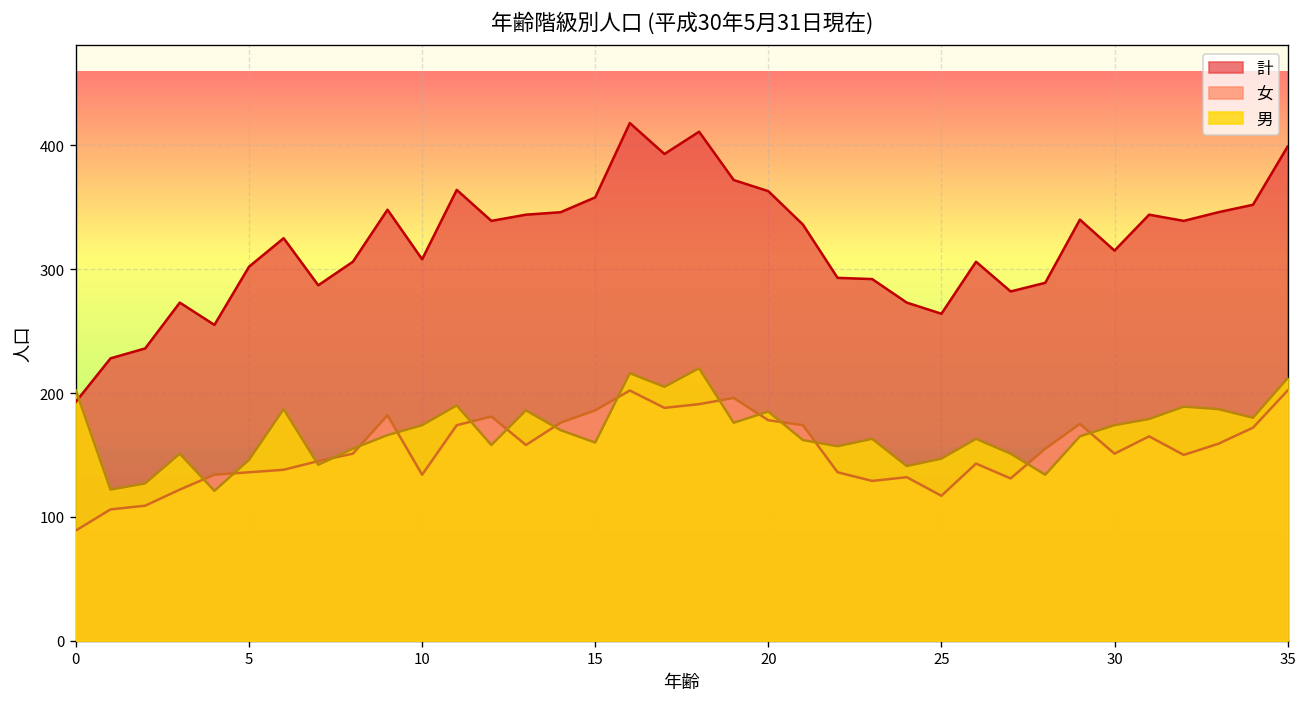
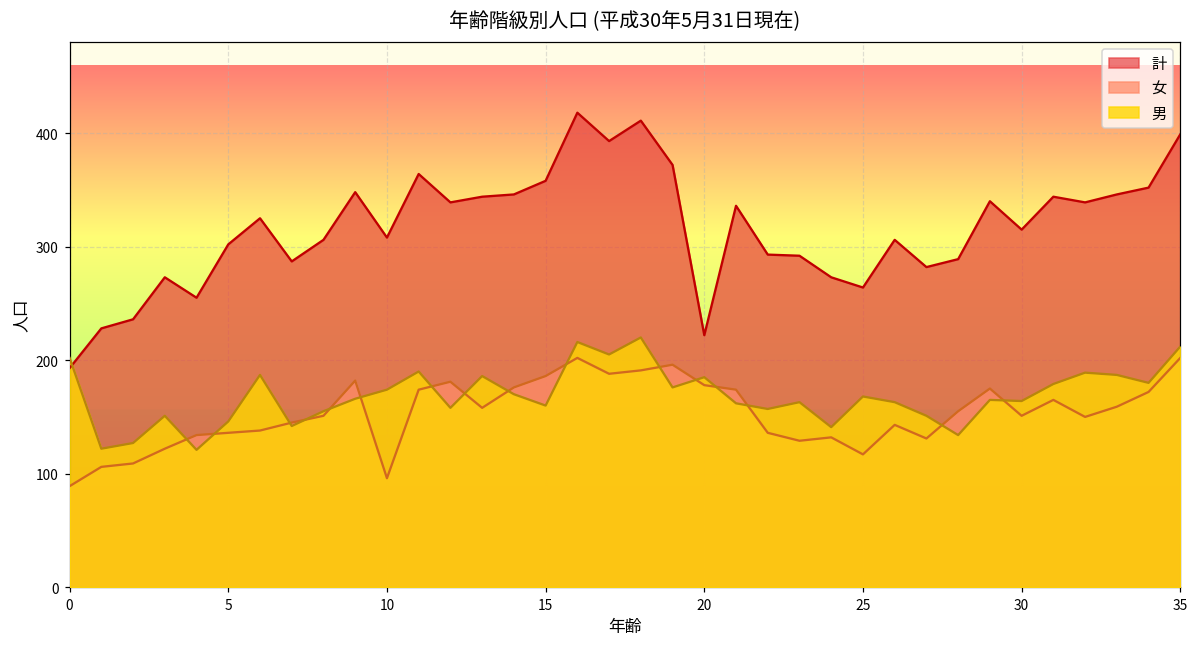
女, 10: 134 -> 96
計, 20: 363 -> 222
男, 25: 147 -> 168
男, 30: 174 -> 164
